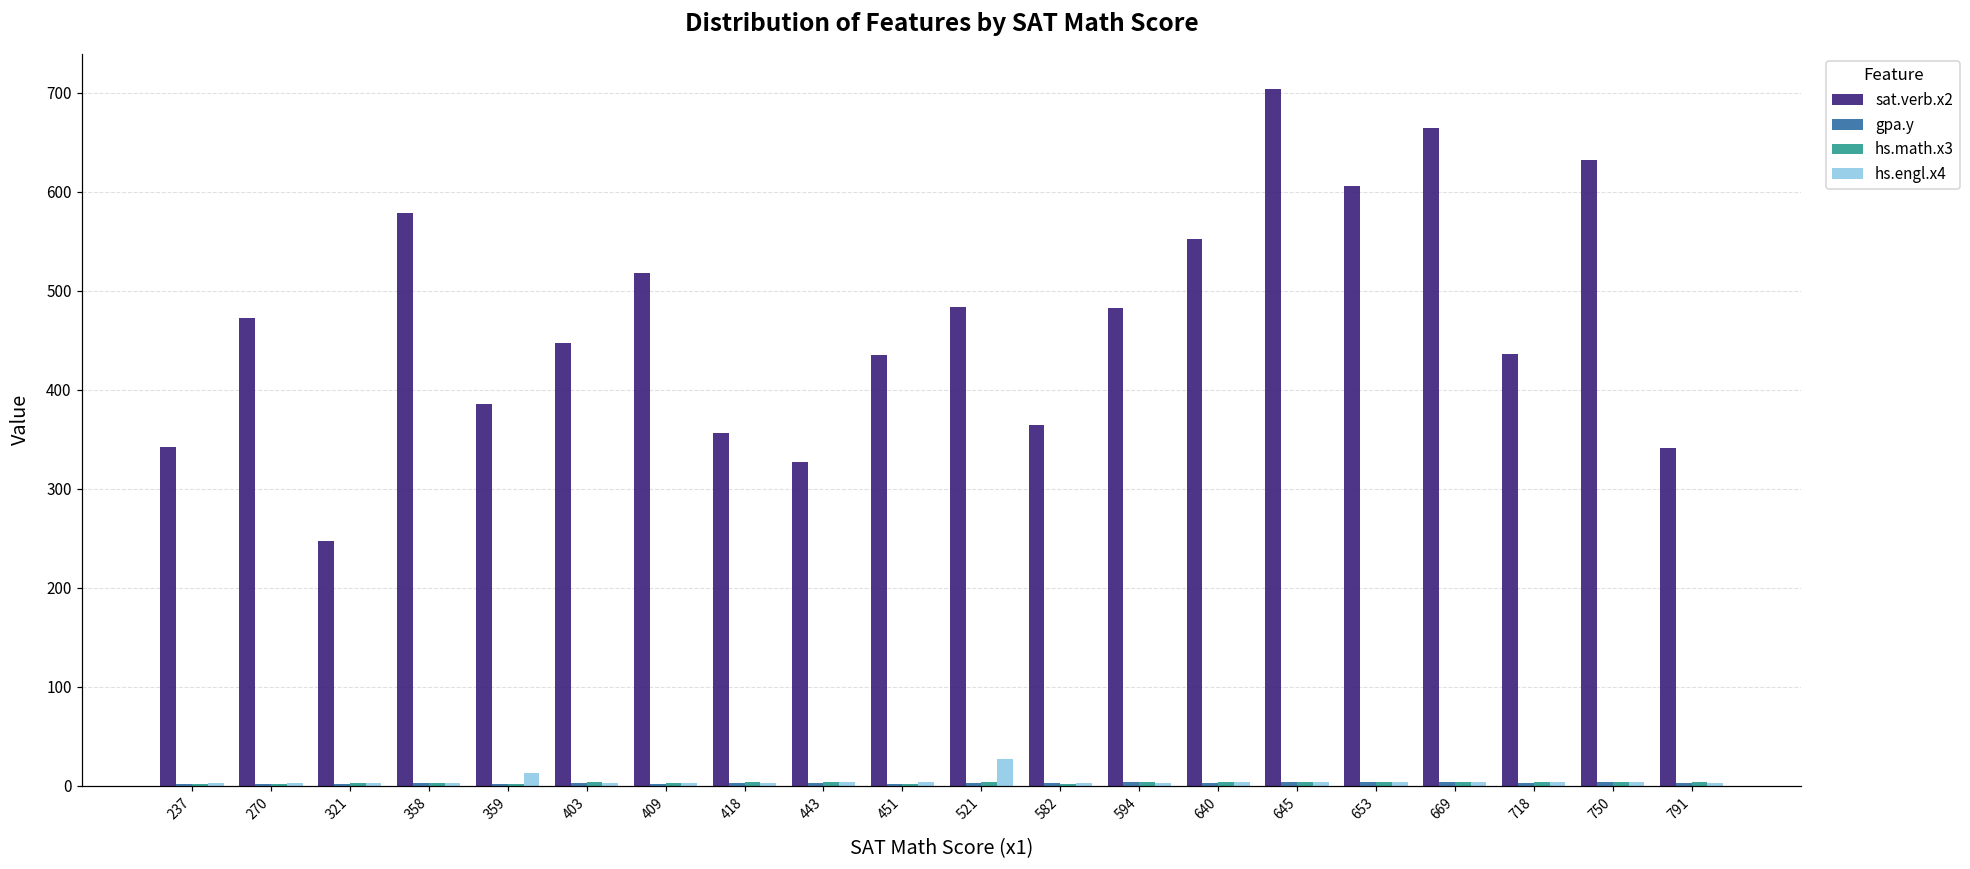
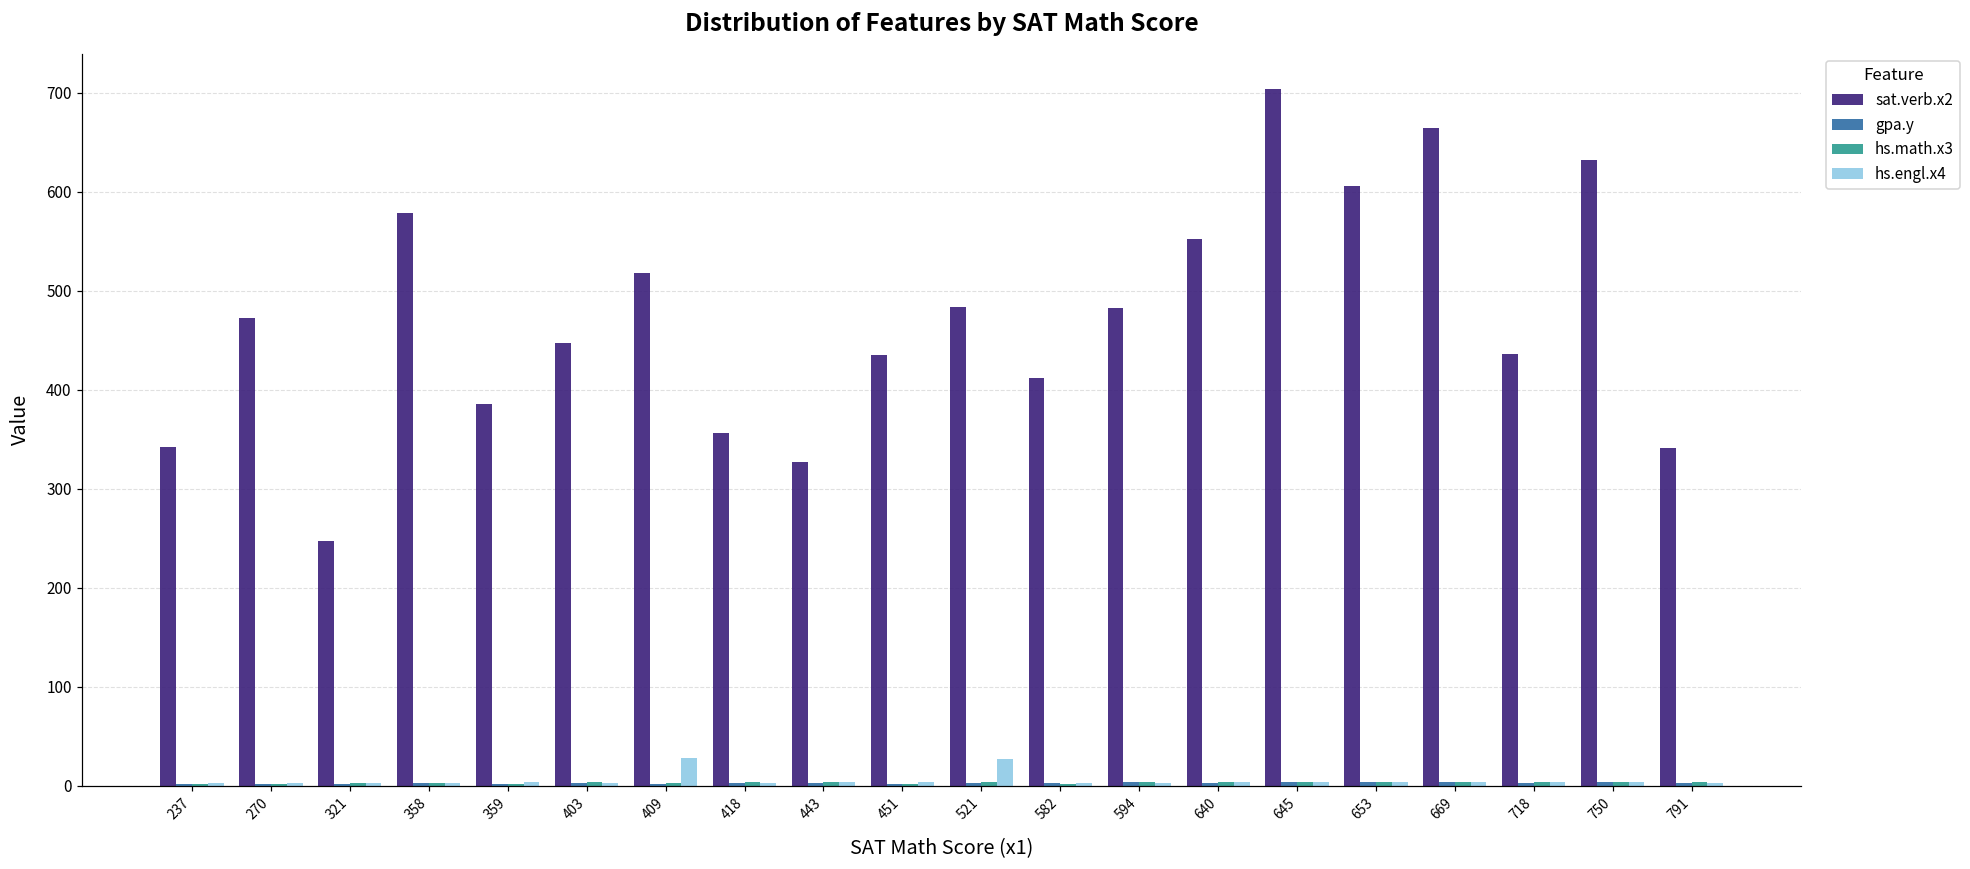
hs.engl.x4, 359: 10 -> 0
hs.engl.x4, 409: 0 -> 30
sat.verb.x2, 582: 360 -> 410
